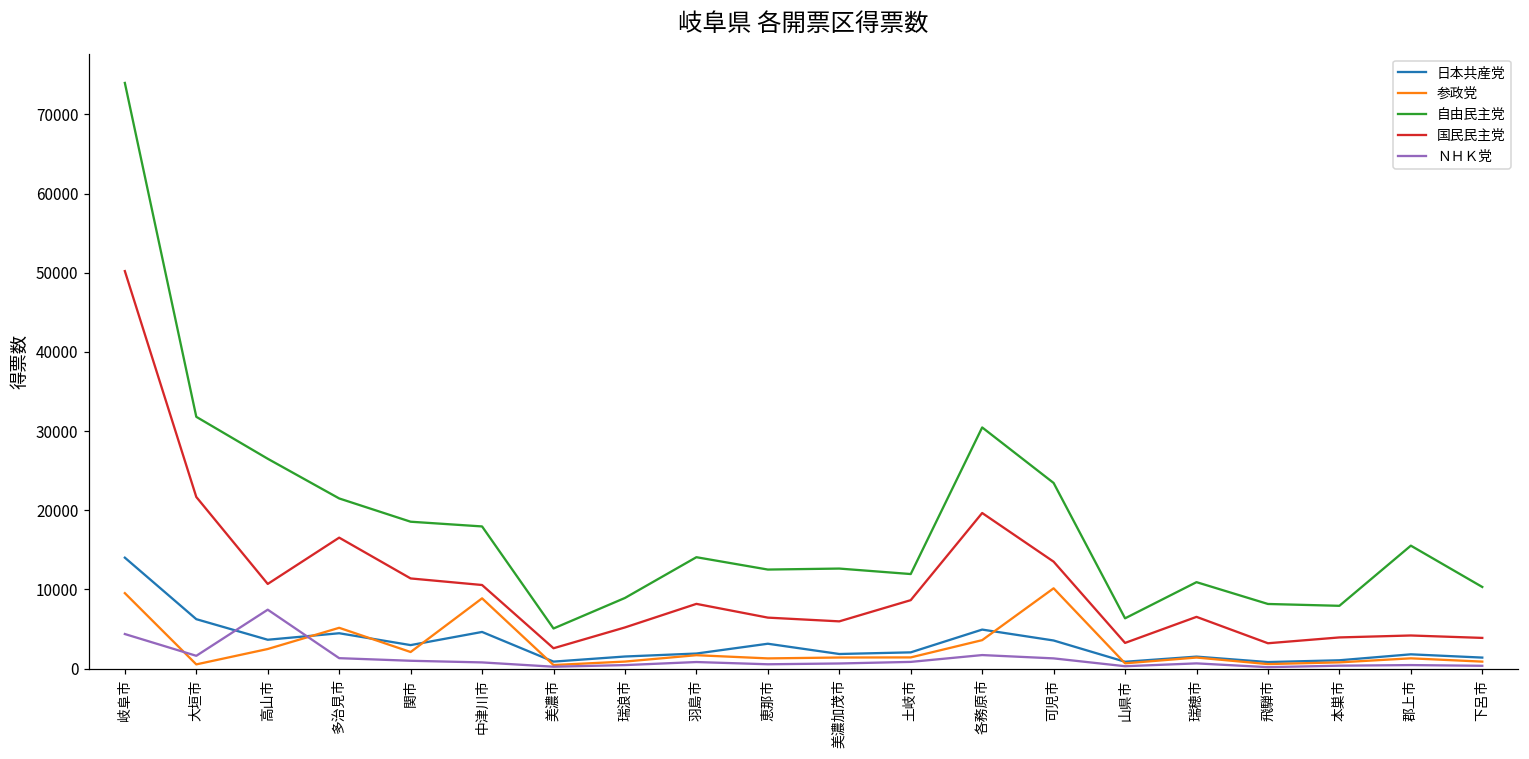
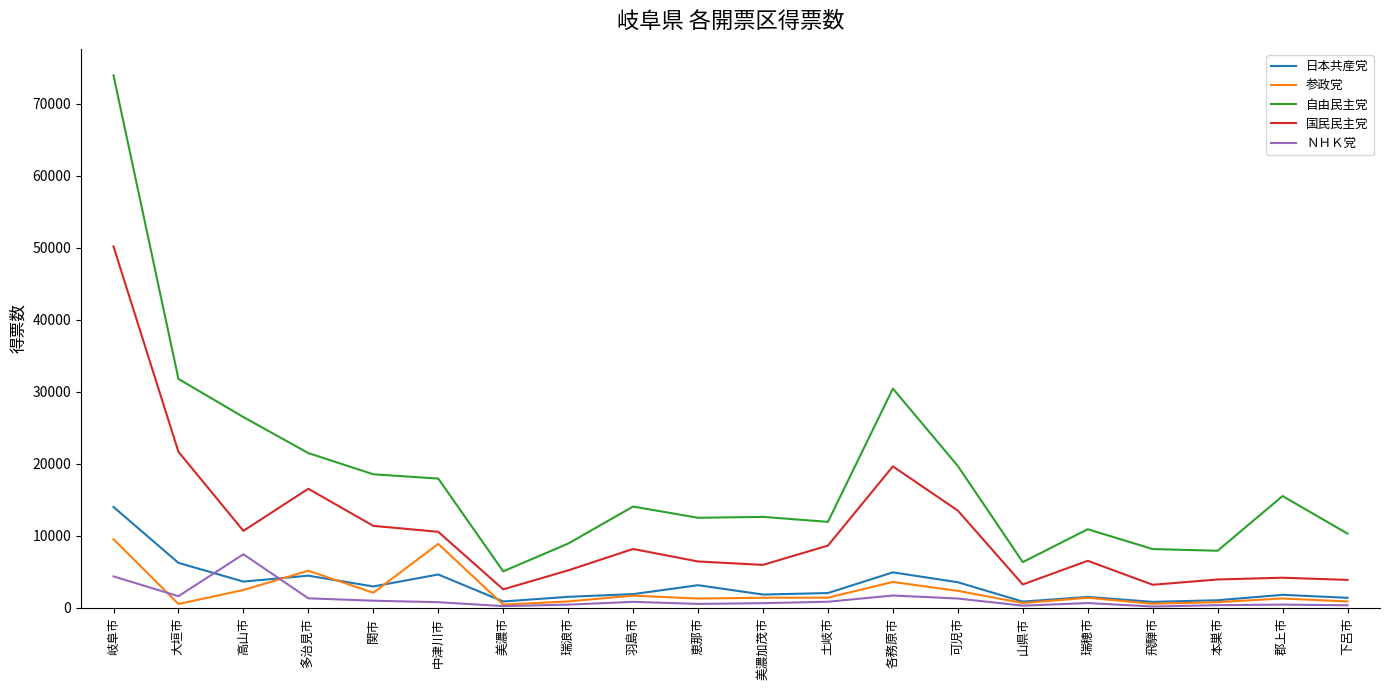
参政党, 可児市: 10000 -> 2000
自由民主党, 可児市: 23000 -> 20000
